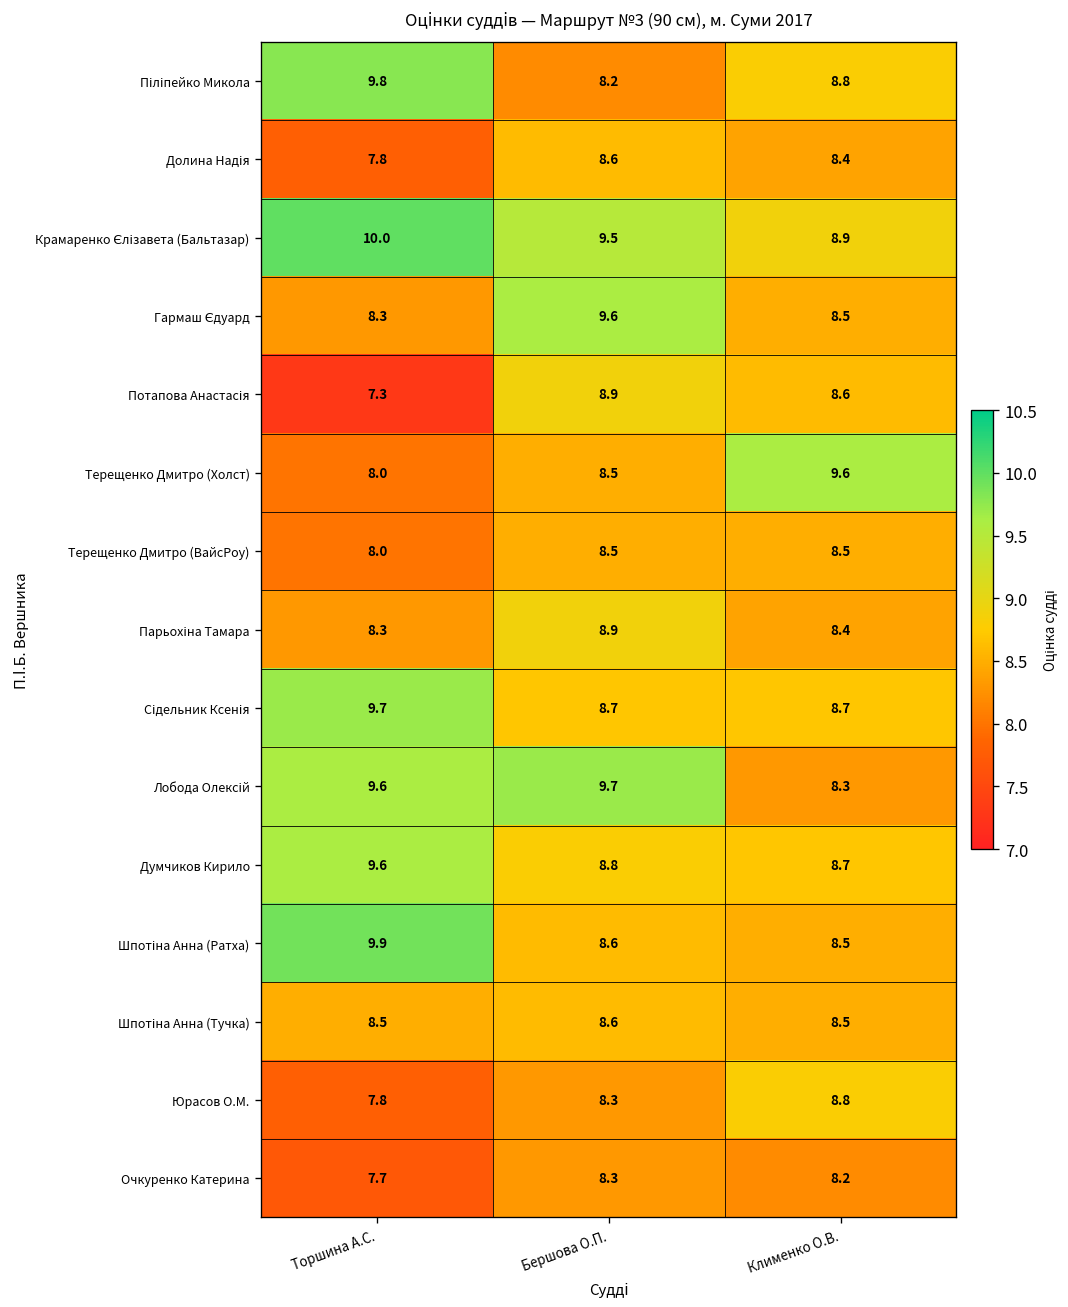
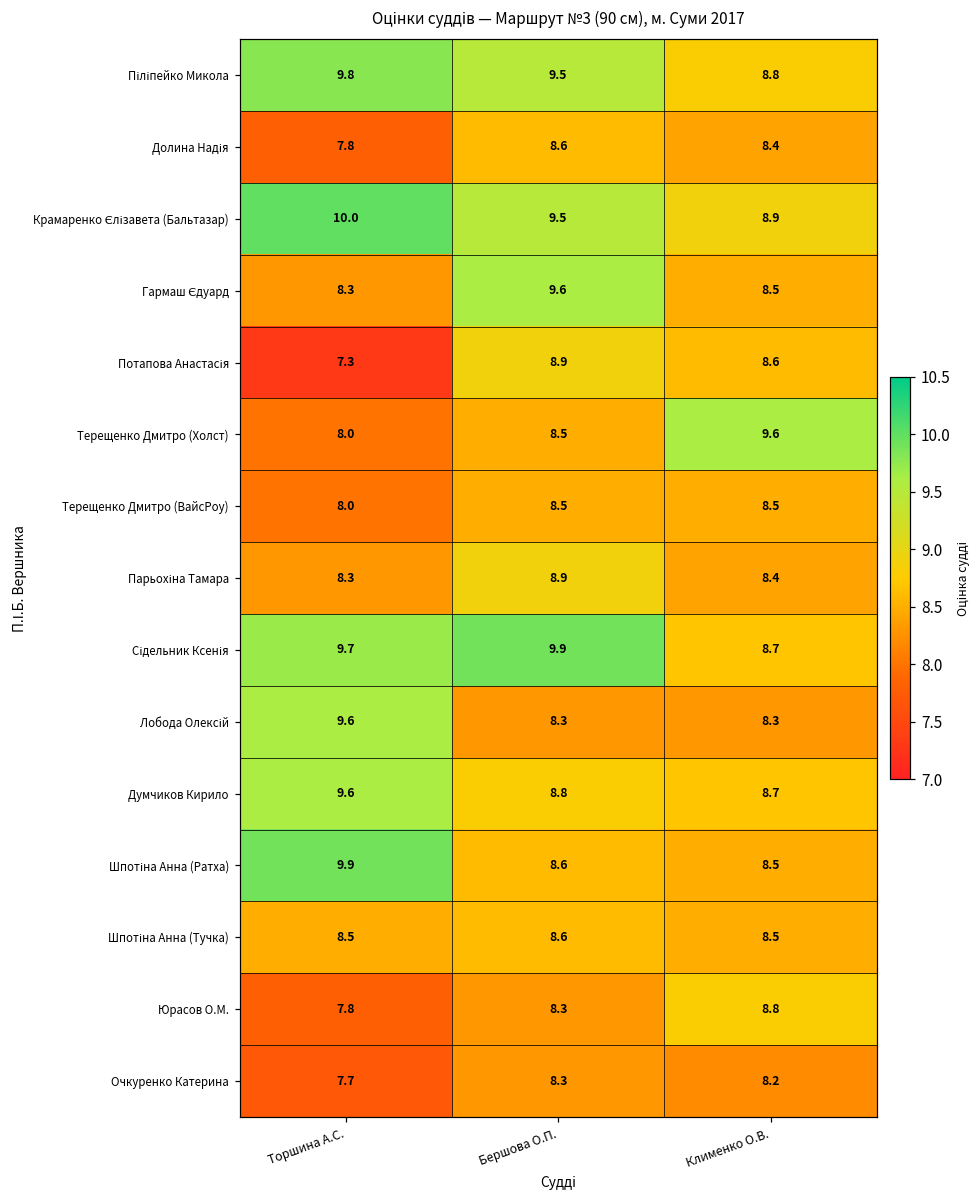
Піліпейко Микола, Бершова О.П.: 8.2 -> 9.5
Сідельник Ксенія, Бершова О.П.: 8.7 -> 9.9
Лобода Олексій, Бершова О.П.: 9.7 -> 8.3
